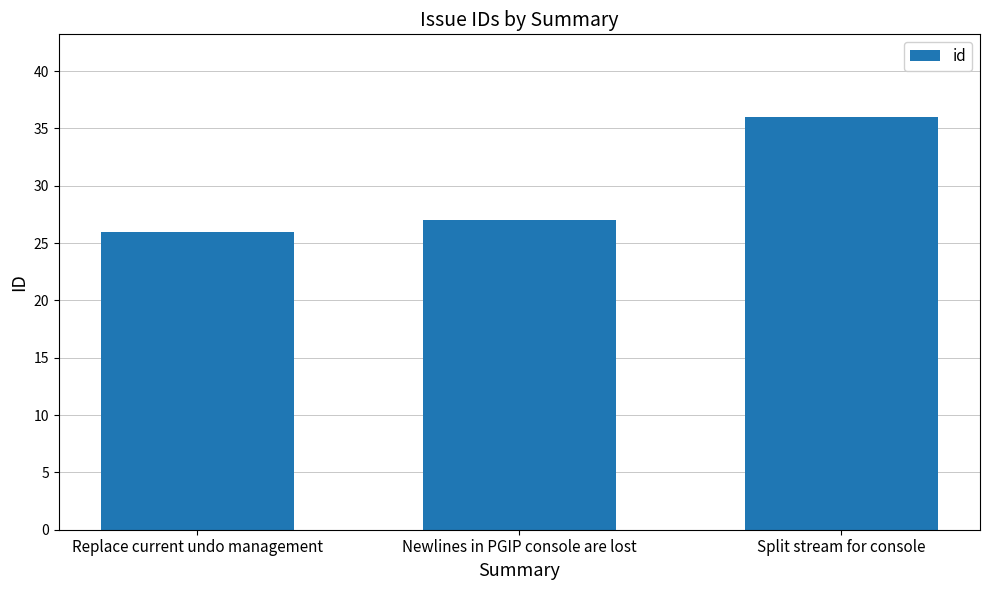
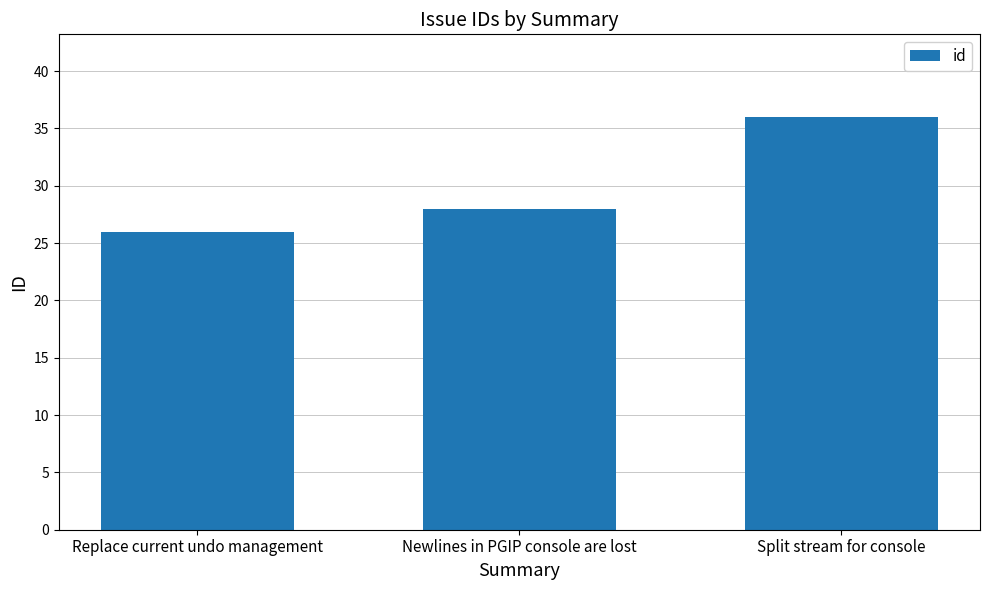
Newlines in PGIP console are lost: 27 -> 28
